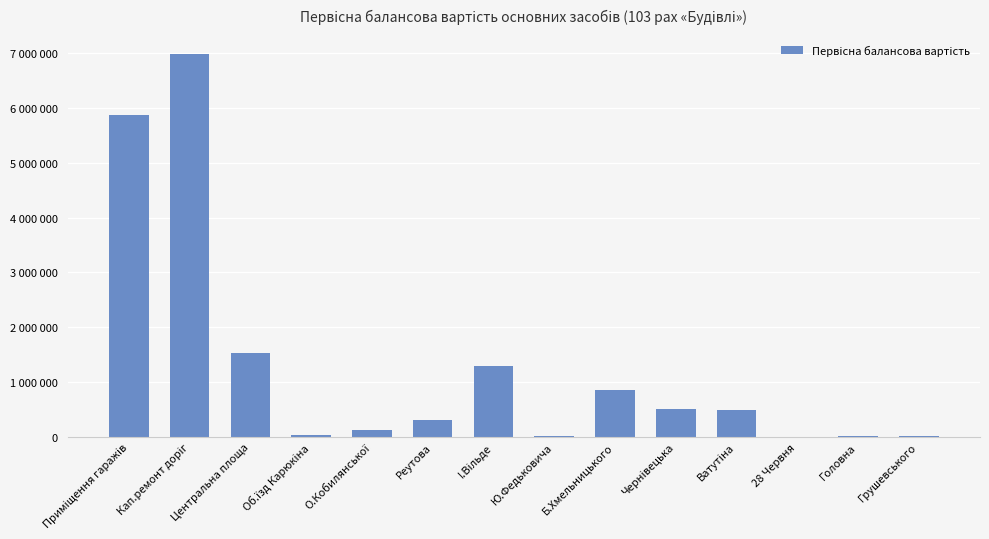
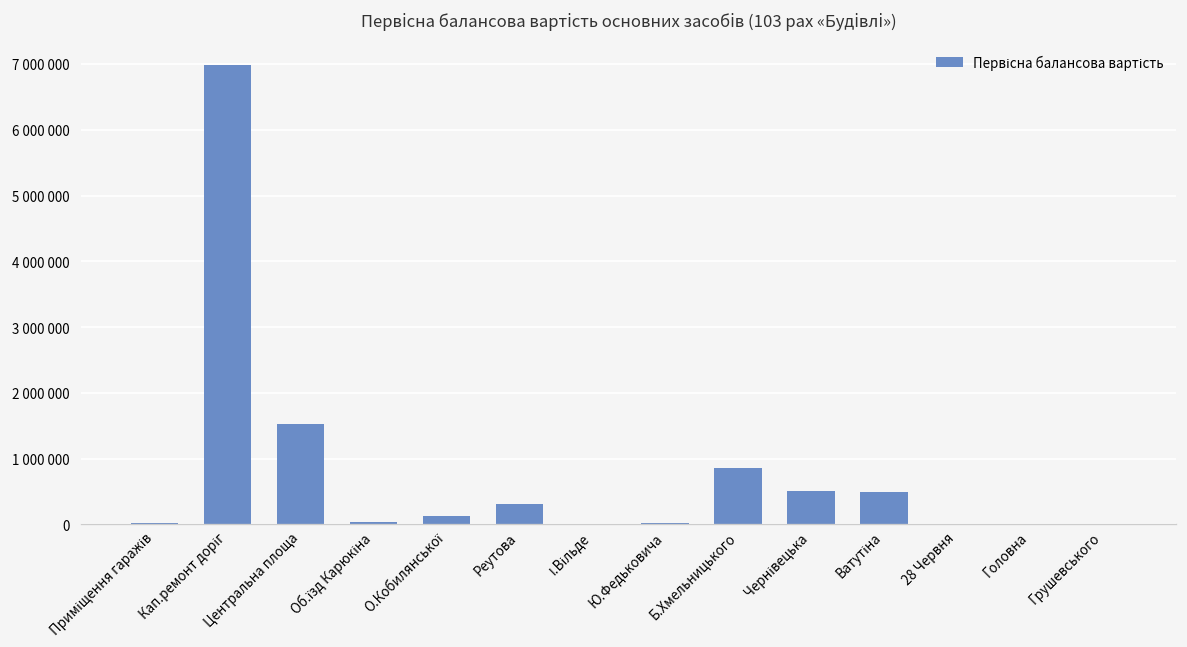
Приміщення гаражів: 5900000 -> 0
І.Вільде: 1300000 -> 0
